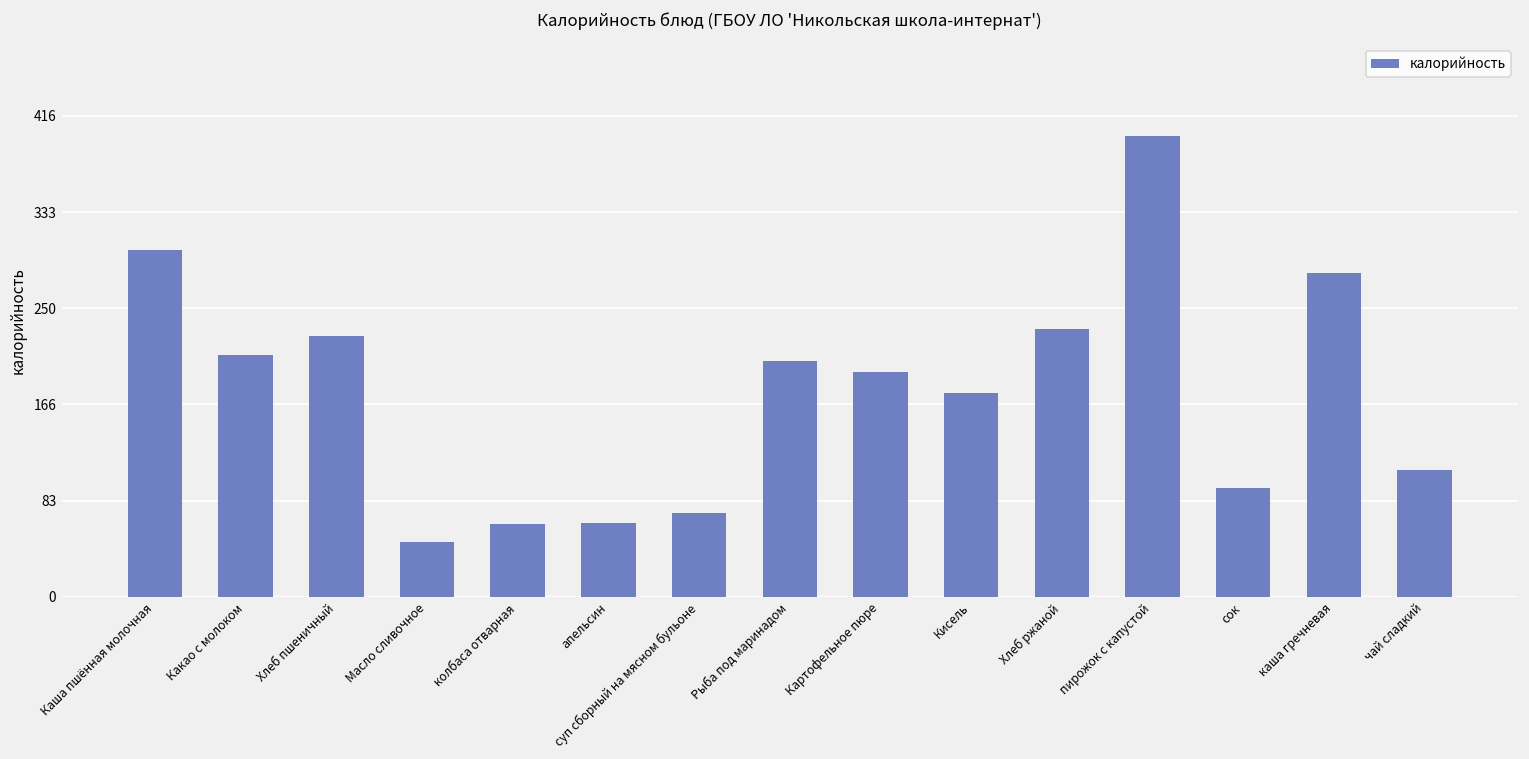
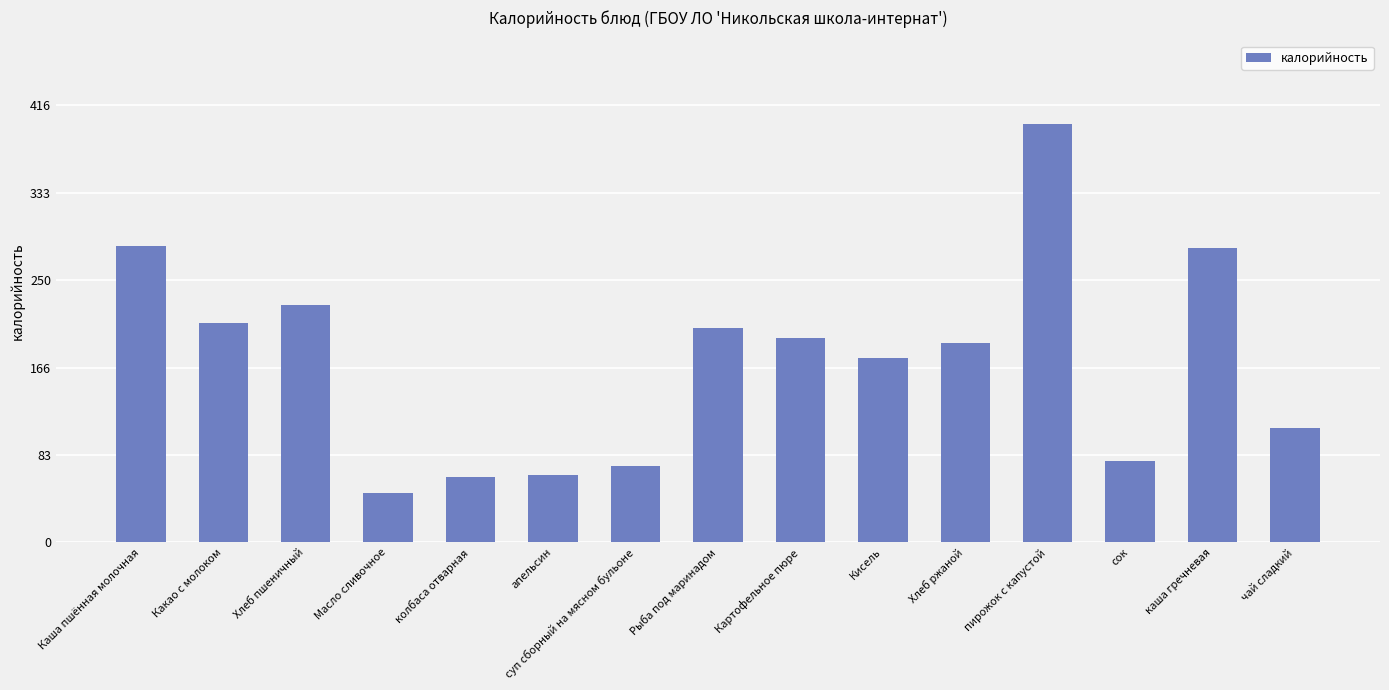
Каша пшённая молочная: 301 -> 283
Хлеб ржаной: 232 -> 190
сок: 94 -> 78
